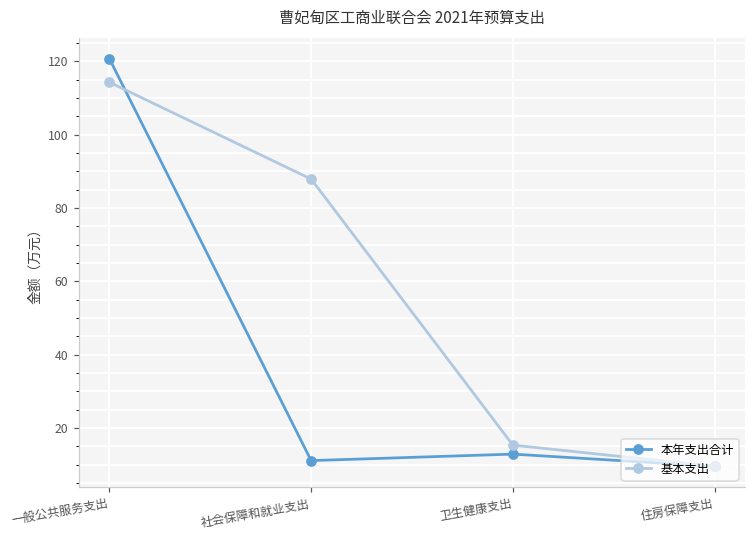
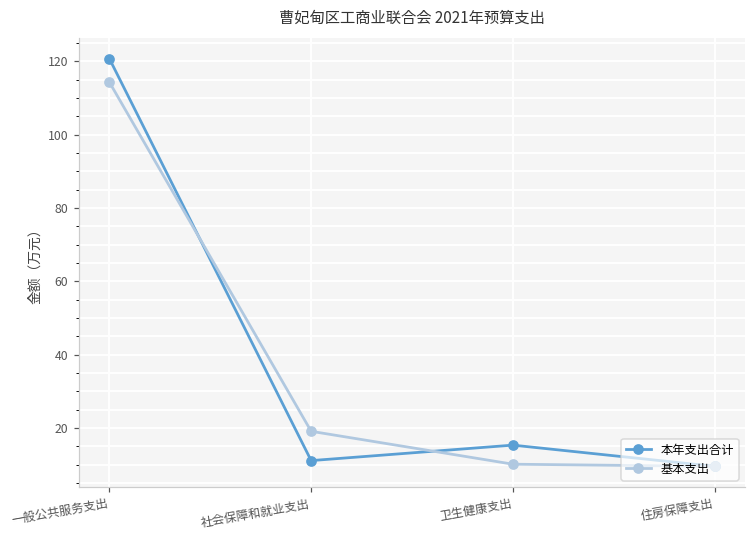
基本支出, 社会保障和就业支出: 88 -> 19
本年支出合计, 卫生健康支出: 13 -> 15
基本支出, 卫生健康支出: 15 -> 10
